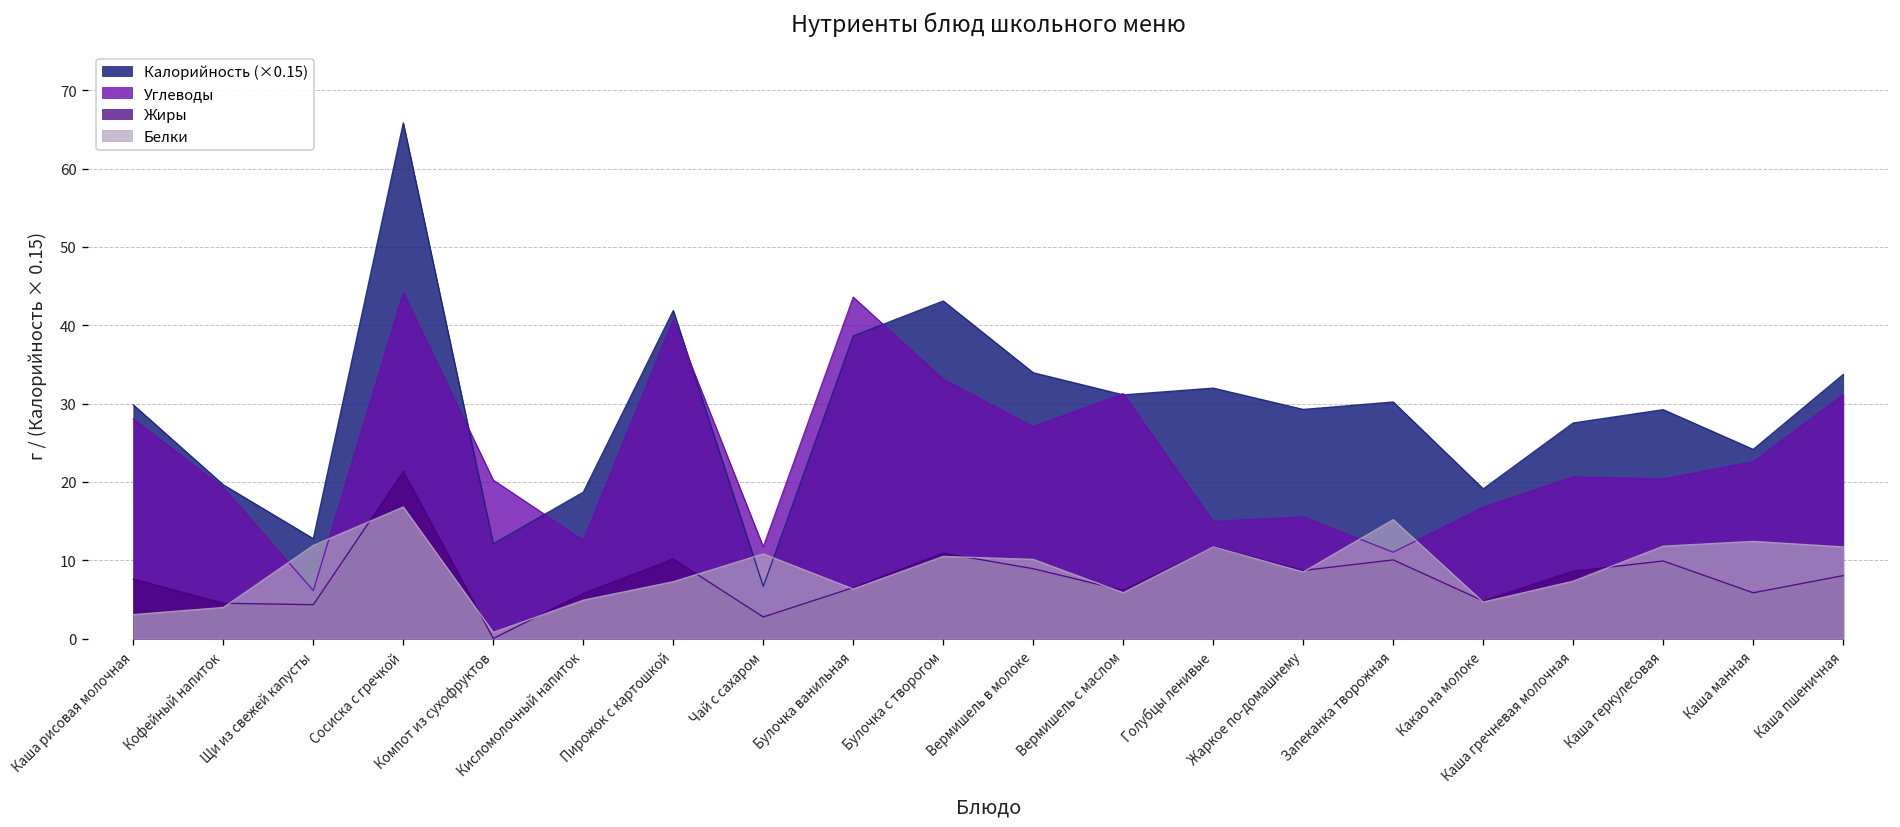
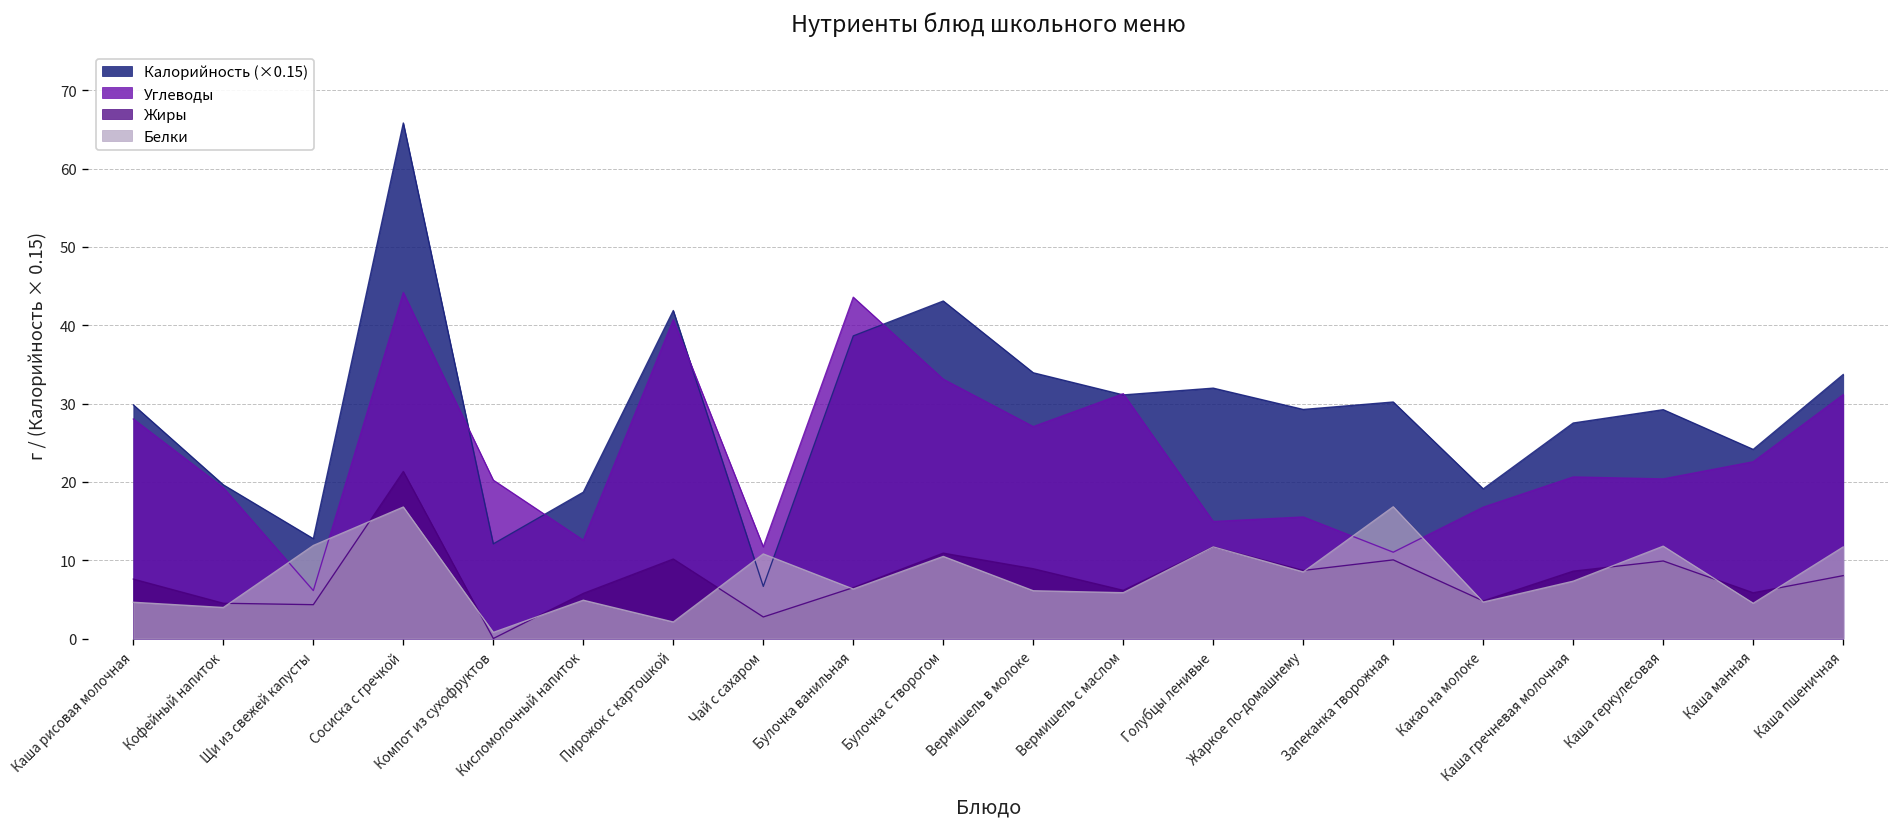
Белки, Каша рисовая молочная: 3 -> 5
Белки, Пирожок с картошкой: 7 -> 2
Белки, Вермишель в молоке: 10 -> 6
Белки, Запеканка творожная: 15 -> 17
Белки, Каша манная: 12 -> 5
